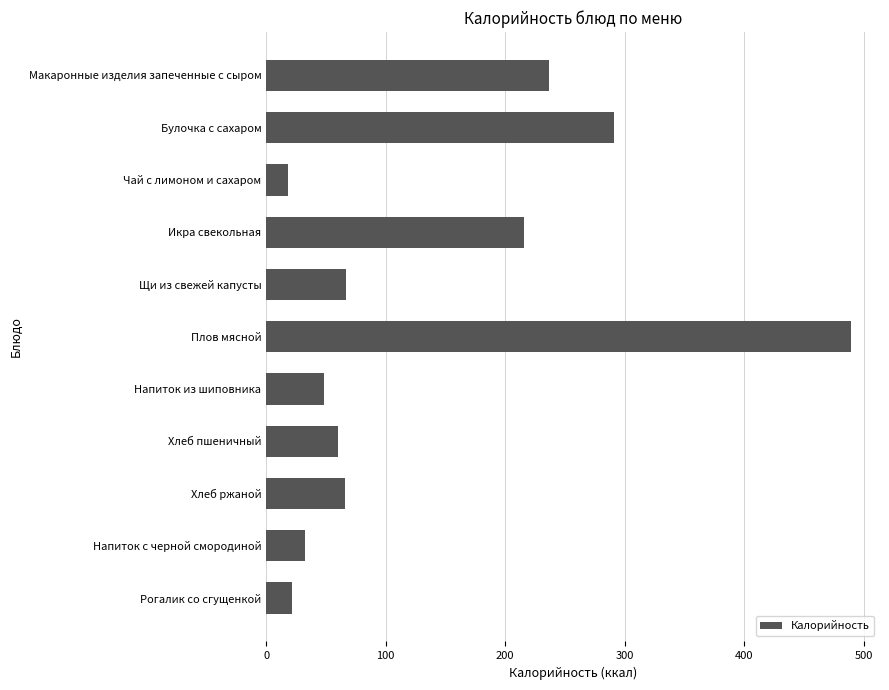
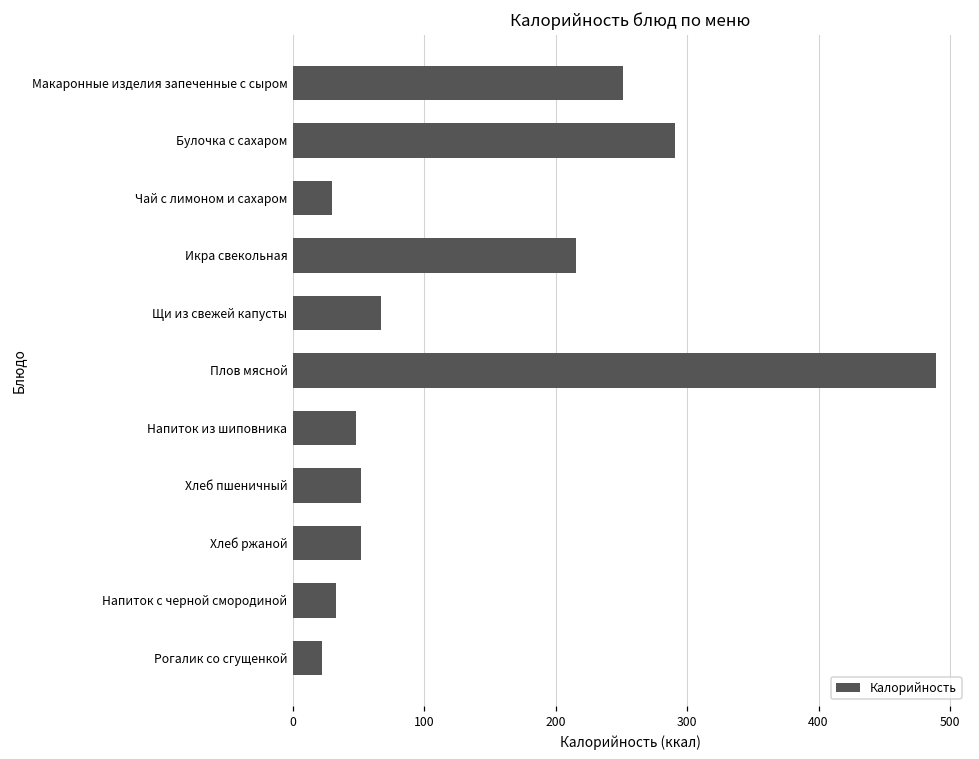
Макаронные изделия запеченные с сыром: 237 -> 251
Чай с лимоном и сахаром: 19 -> 30
Хлеб пшеничный: 60 -> 52
Хлеб ржаной: 66 -> 52
